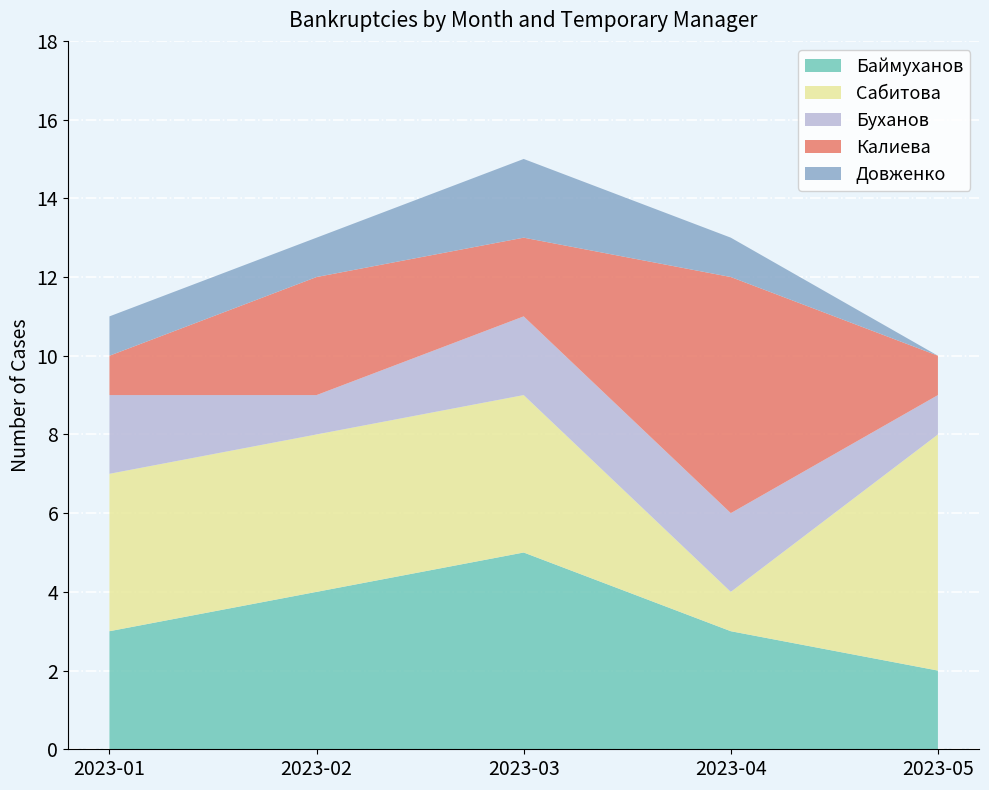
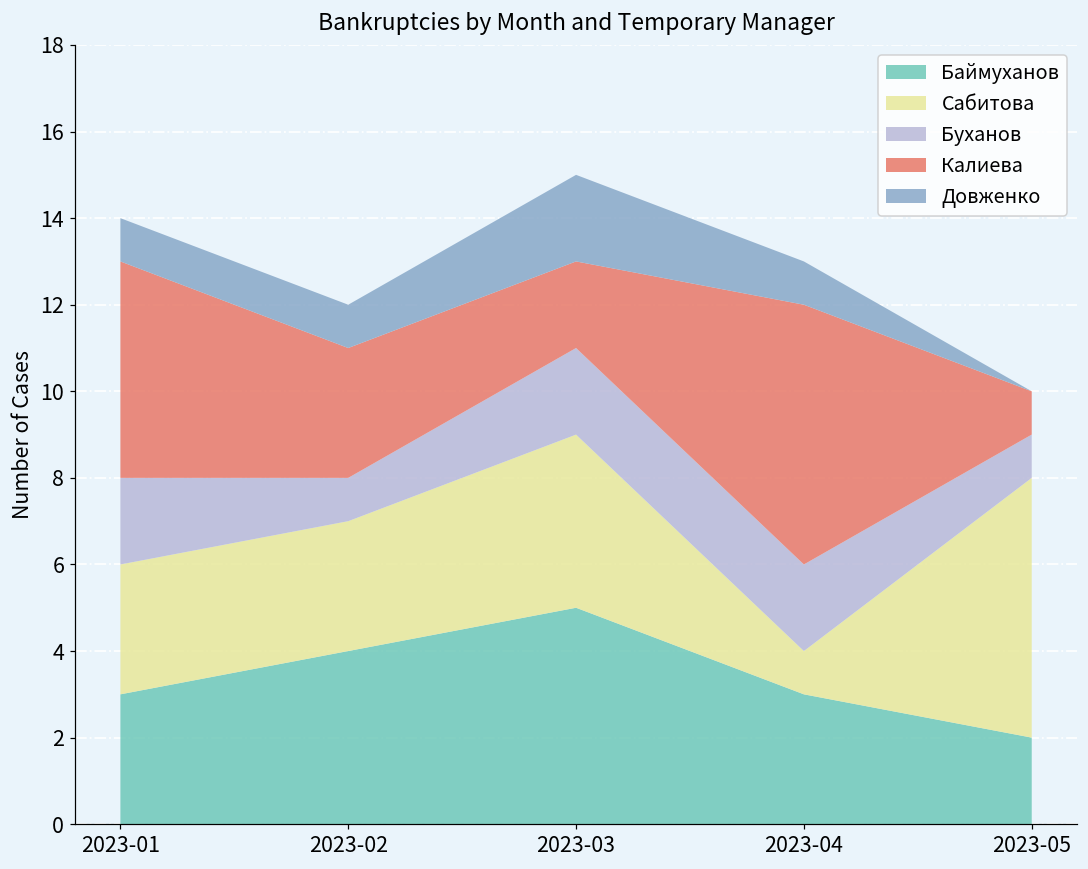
Сабитова, 2023-01: 4 -> 3
Калиева, 2023-01: 1 -> 5
Сабитова, 2023-02: 4 -> 3
